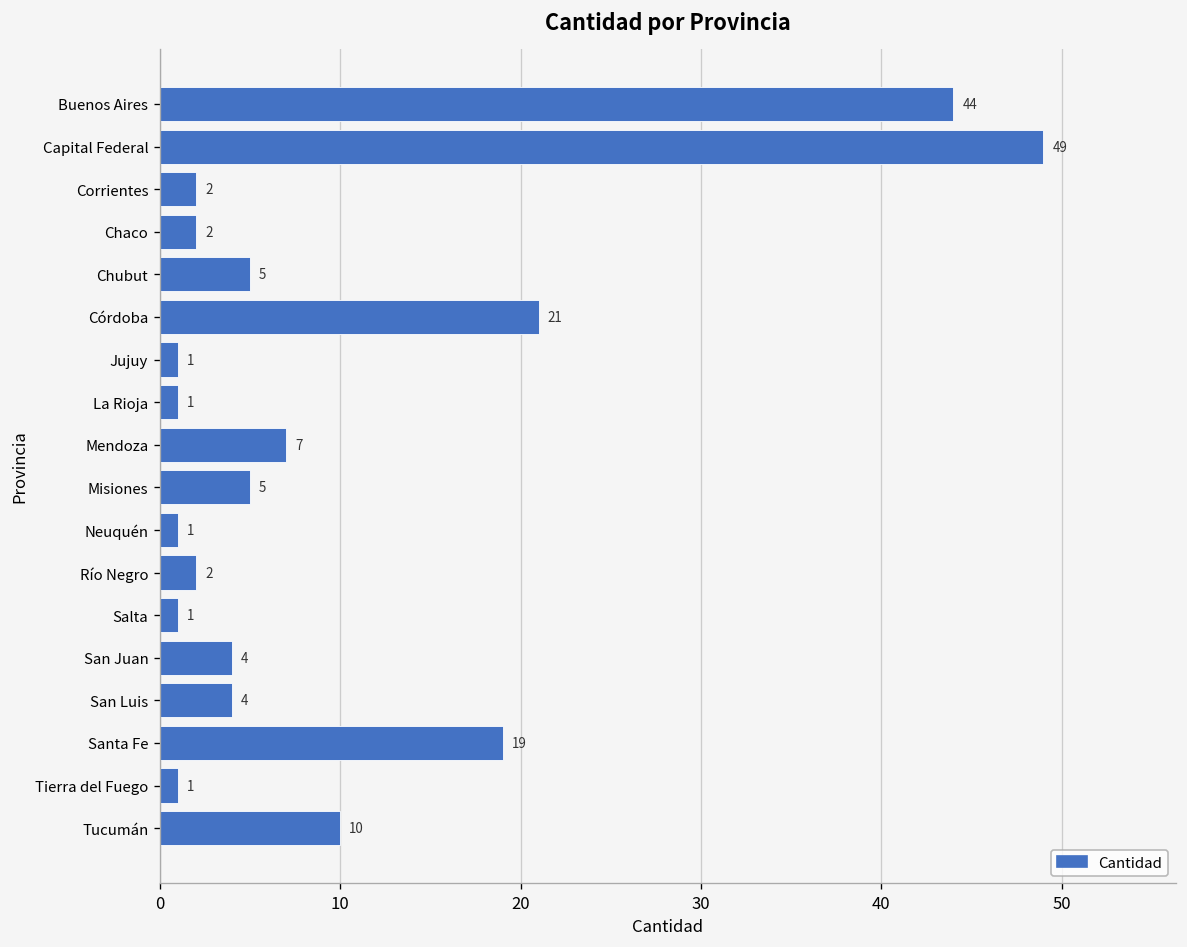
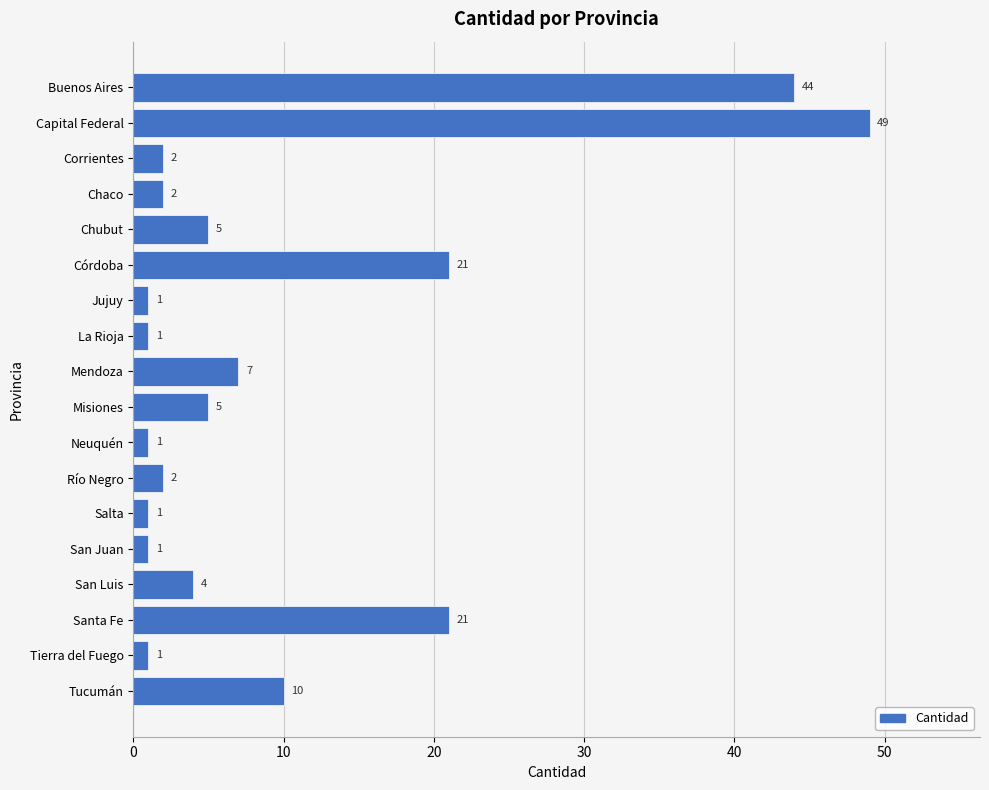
San Juan: 4 -> 1
Santa Fe: 19 -> 21
